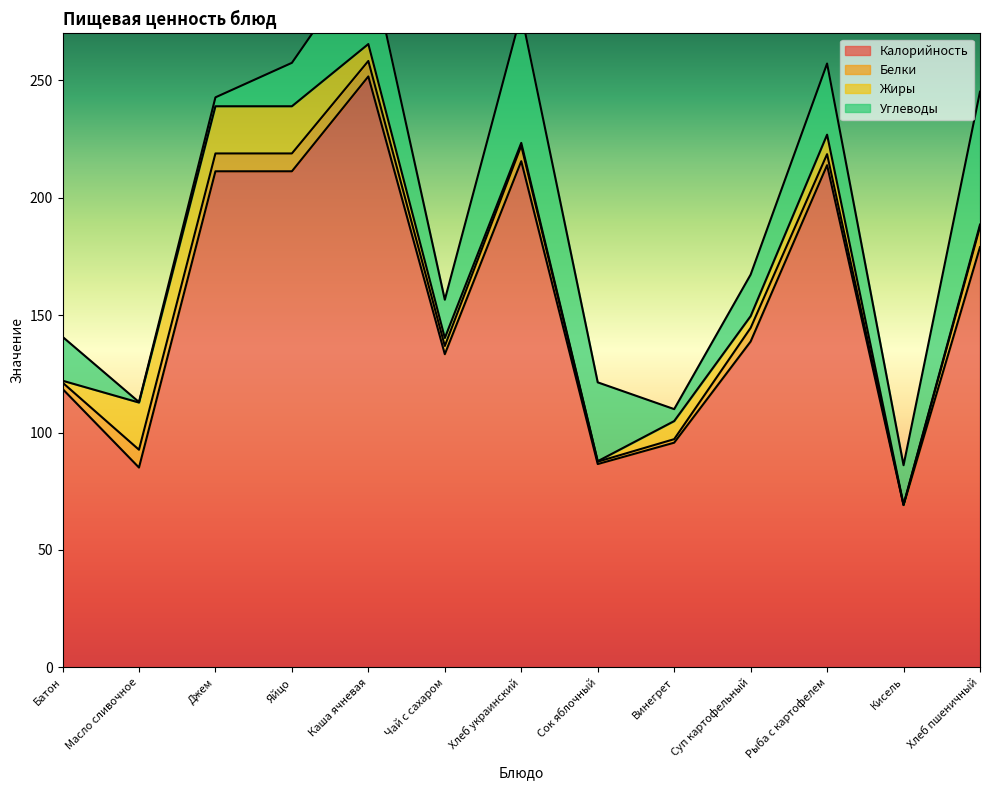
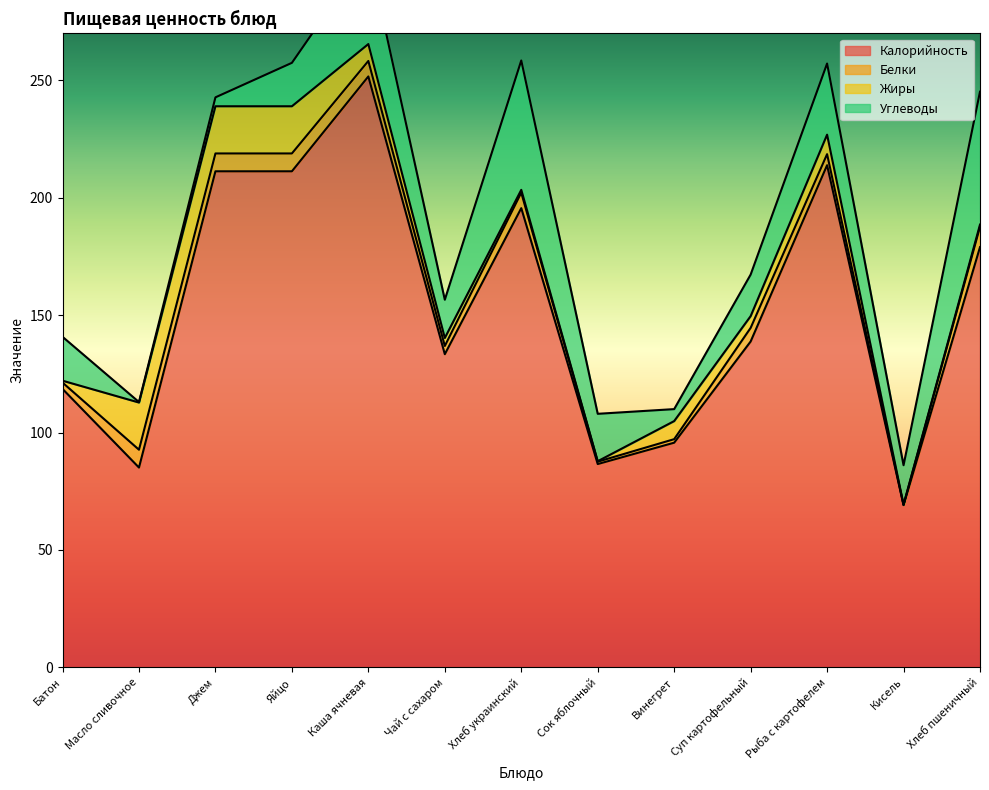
Калорийность, Хлеб украинский: 216 -> 196
Углеводы, Сок яблочный: 34 -> 20
